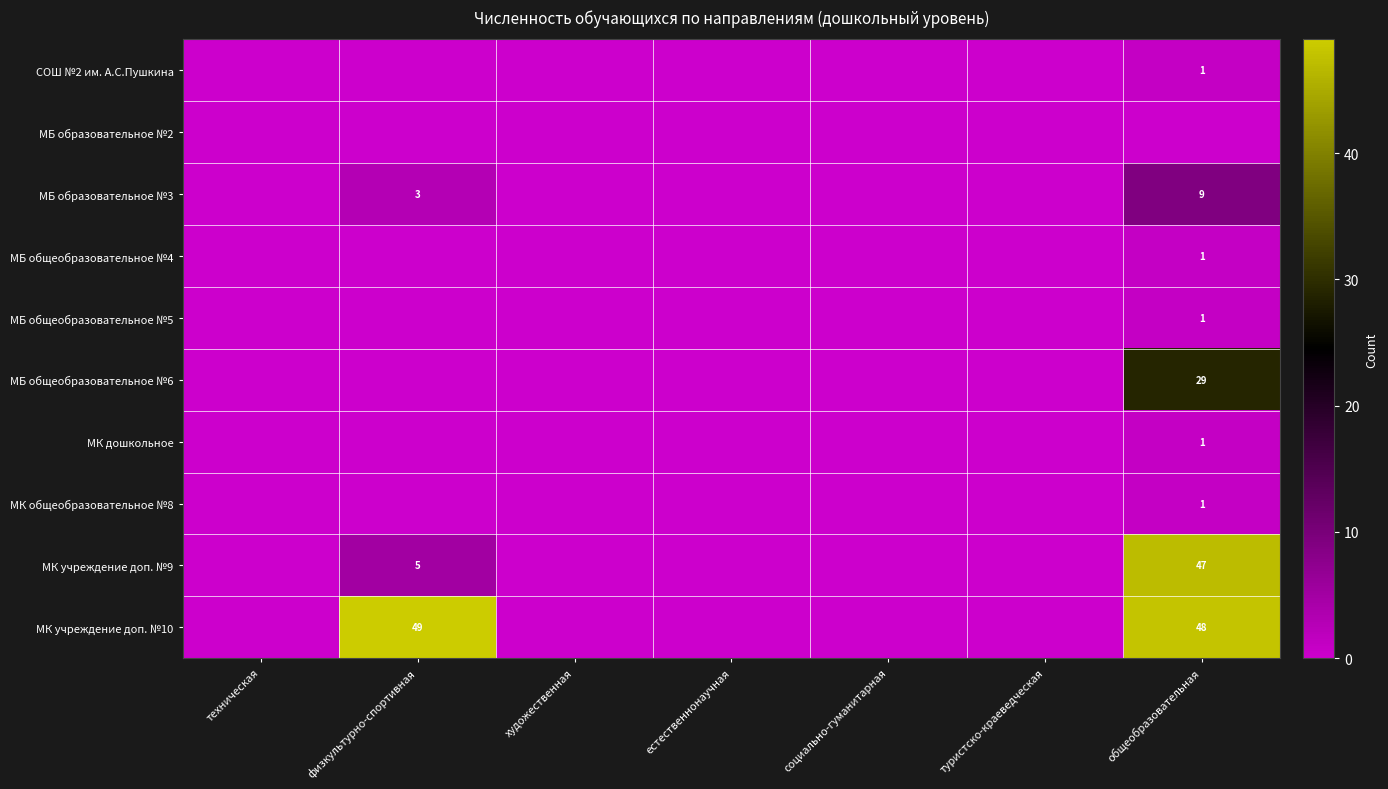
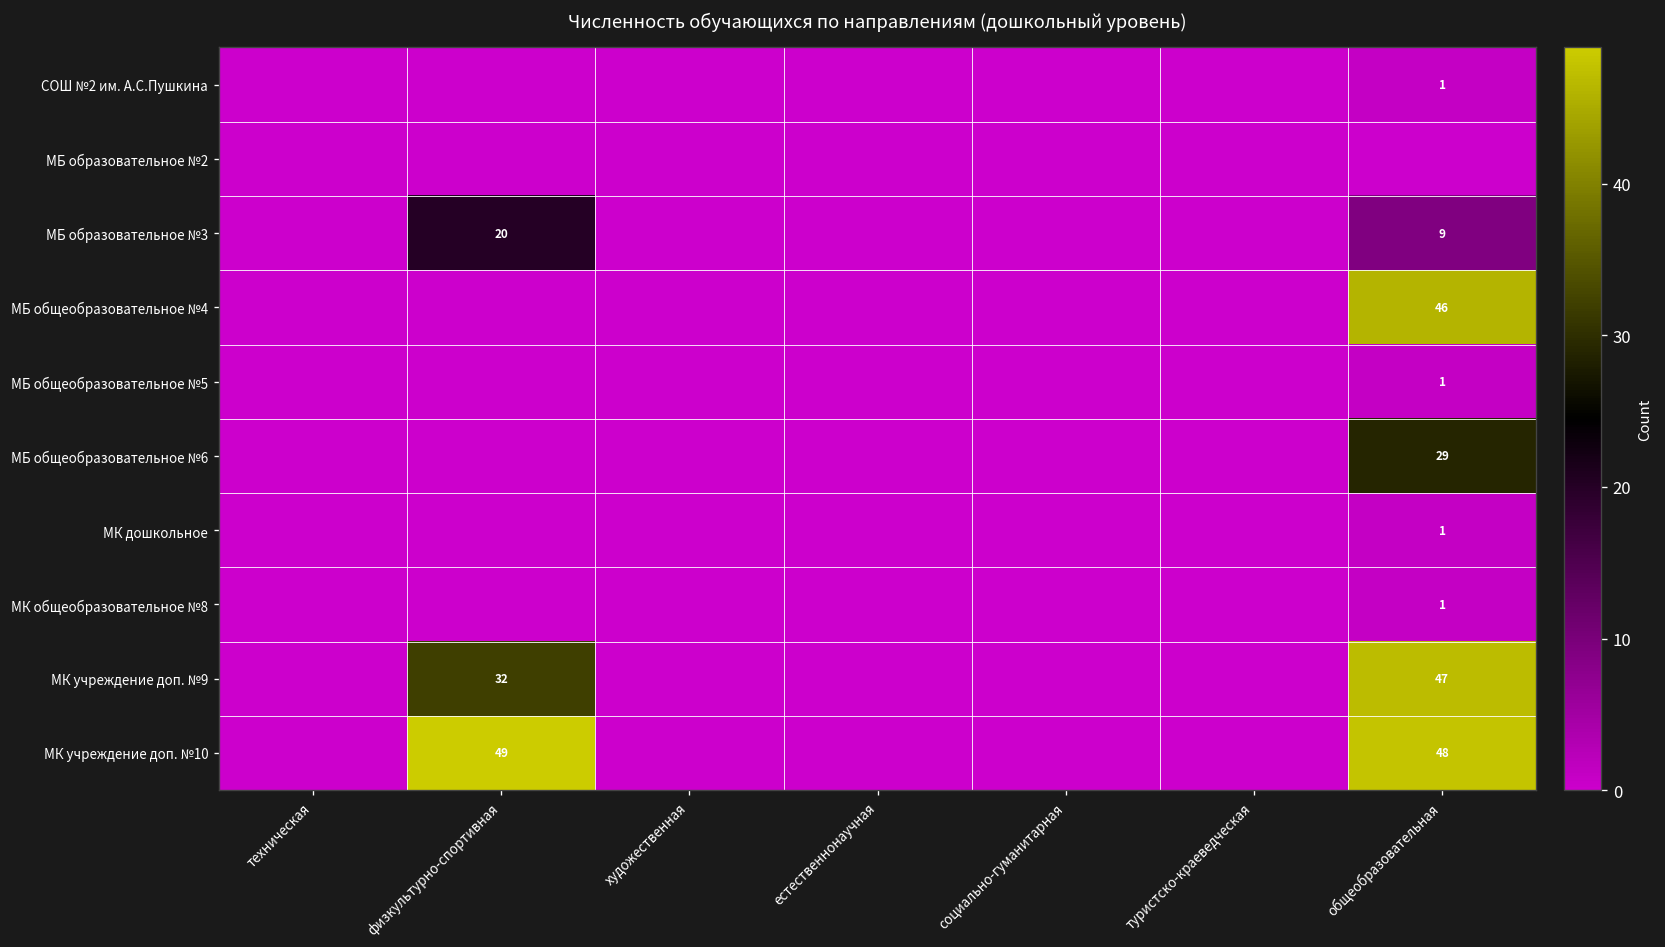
МБ образовательное №3, физкультурно-спортивная: 3 -> 20
МБ общеобразовательное №4, общеобразовательная: 1 -> 46
МК учреждение доп. №9, физкультурно-спортивная: 5 -> 32
